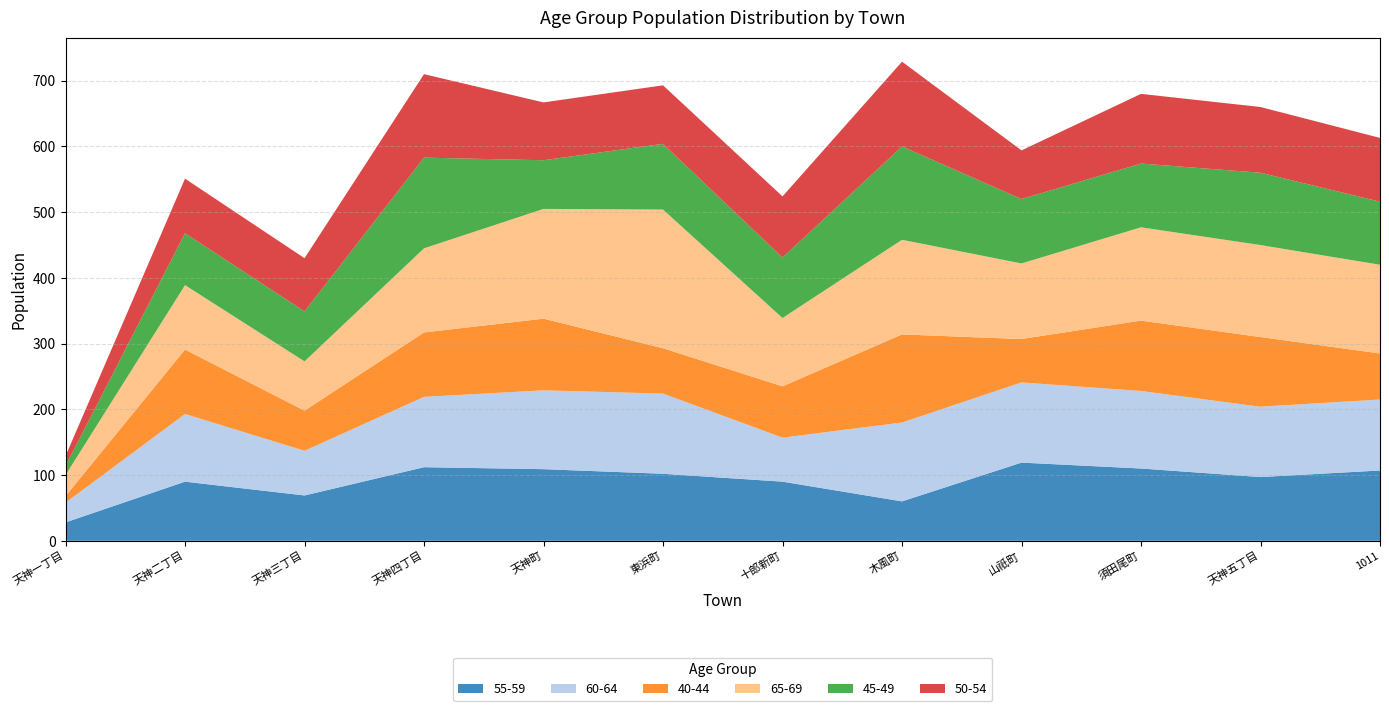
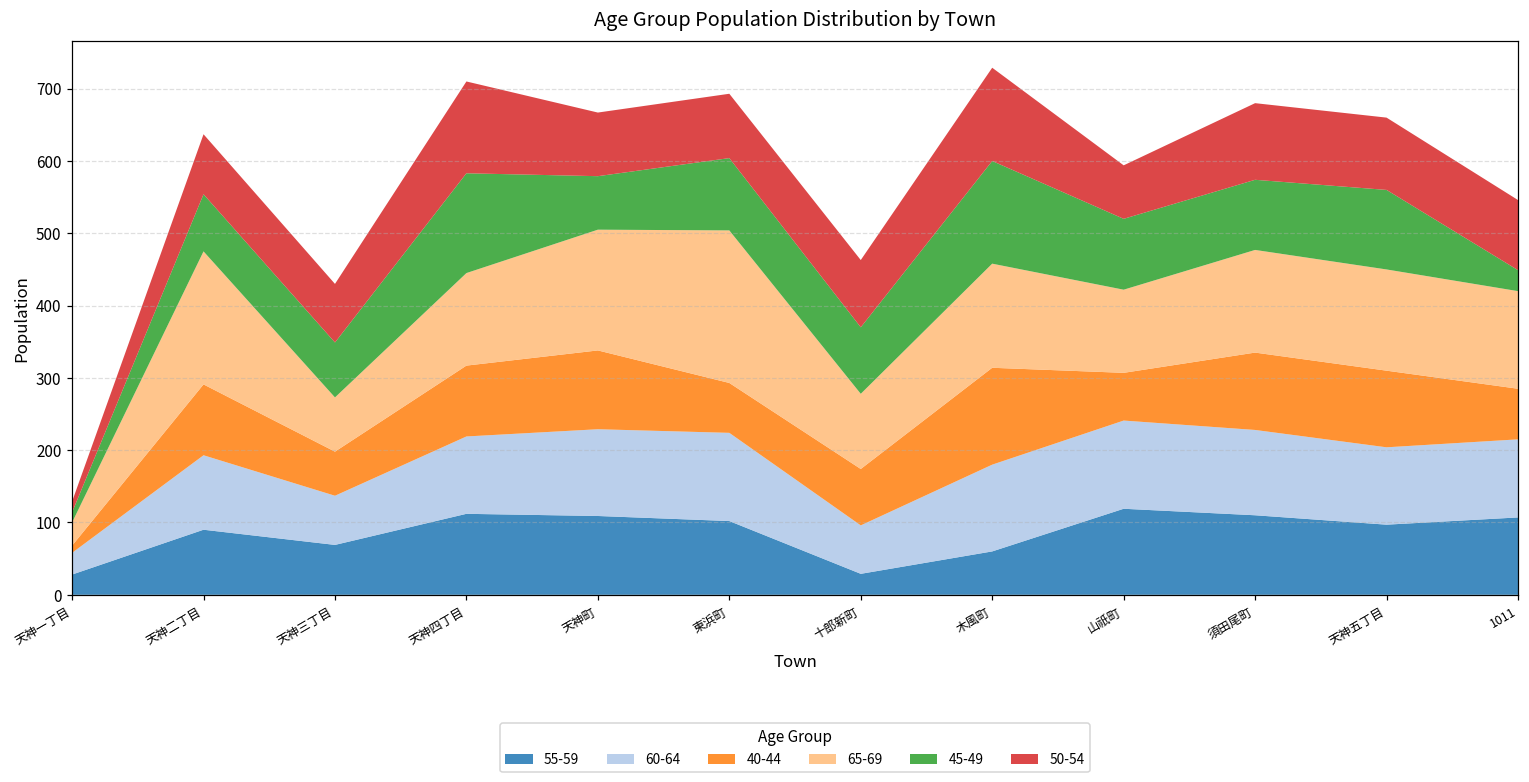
65-69, 天神二丁目: 100 -> 180
55-59, 十郎新町: 90 -> 30
45-49, 1011: 100 -> 30
